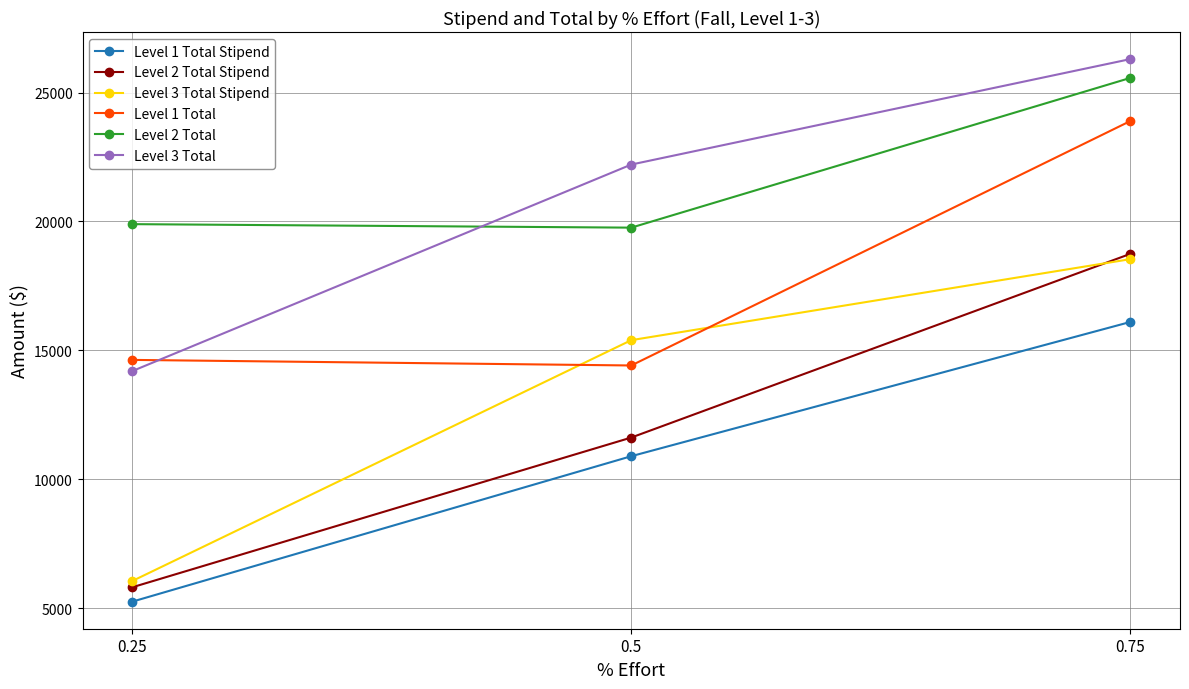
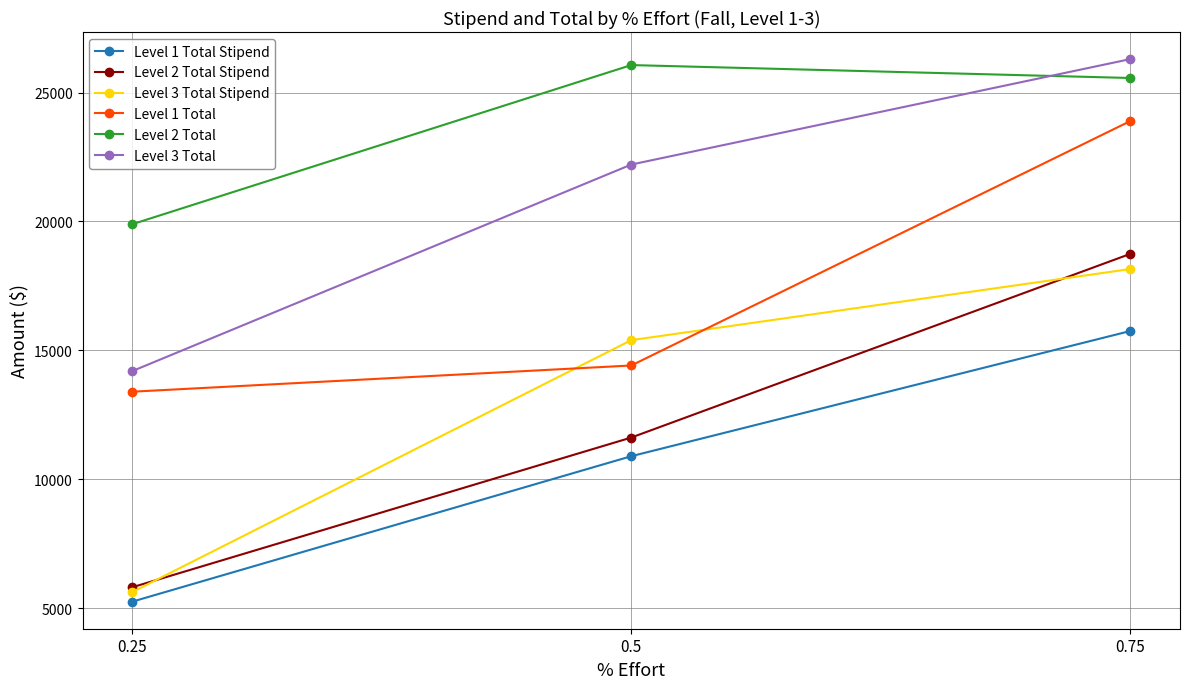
Level 3 Total Stipend, 0.25: 6100 -> 5600
Level 1 Total, 0.25: 14600 -> 13400
Level 2 Total, 0.5: 19800 -> 26100
Level 1 Total Stipend, 0.75: 16100 -> 15700
Level 3 Total Stipend, 0.75: 18500 -> 18200
